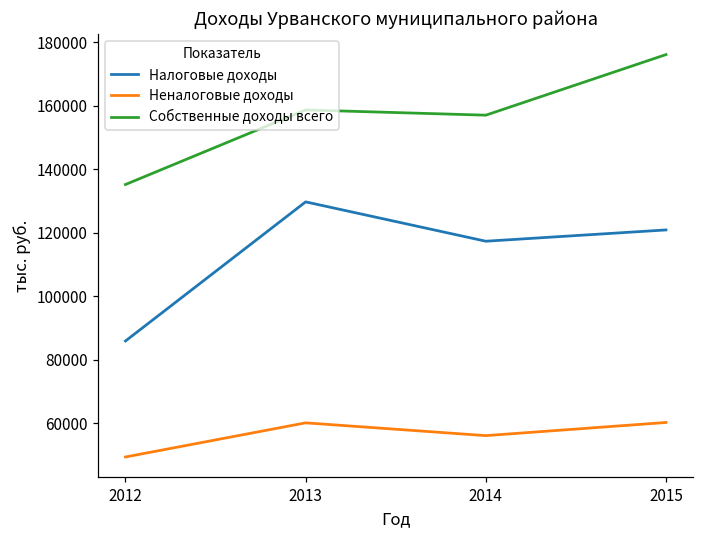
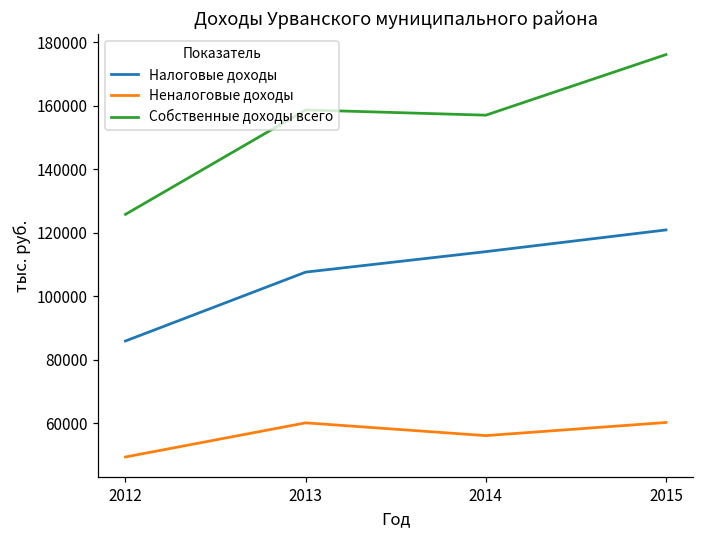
Собственные доходы всего, 2012: 135000 -> 126000
Налоговые доходы, 2013: 130000 -> 108000
Налоговые доходы, 2014: 117000 -> 114000
